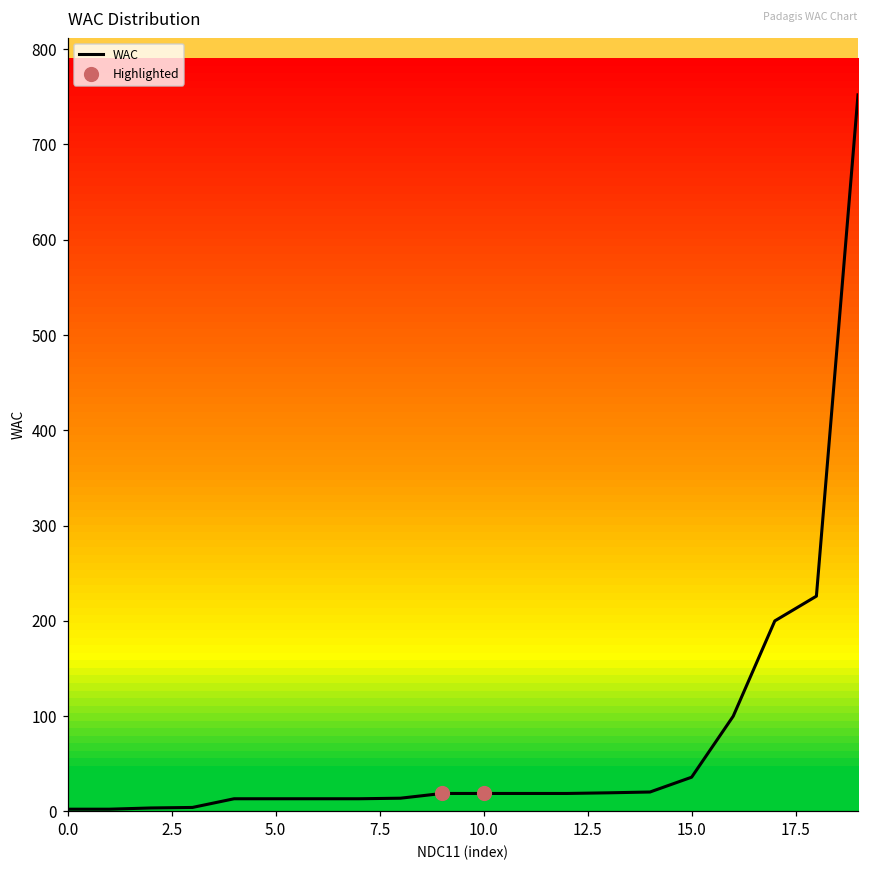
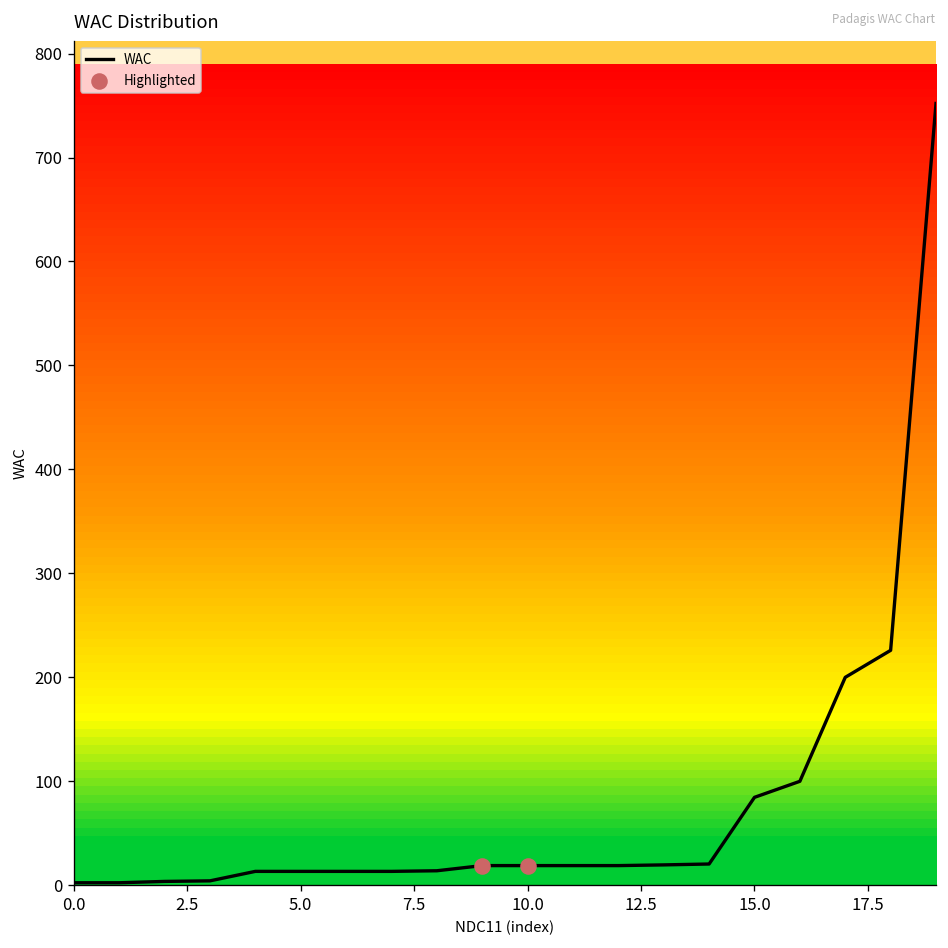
WAC, 15.0: 40 -> 80
